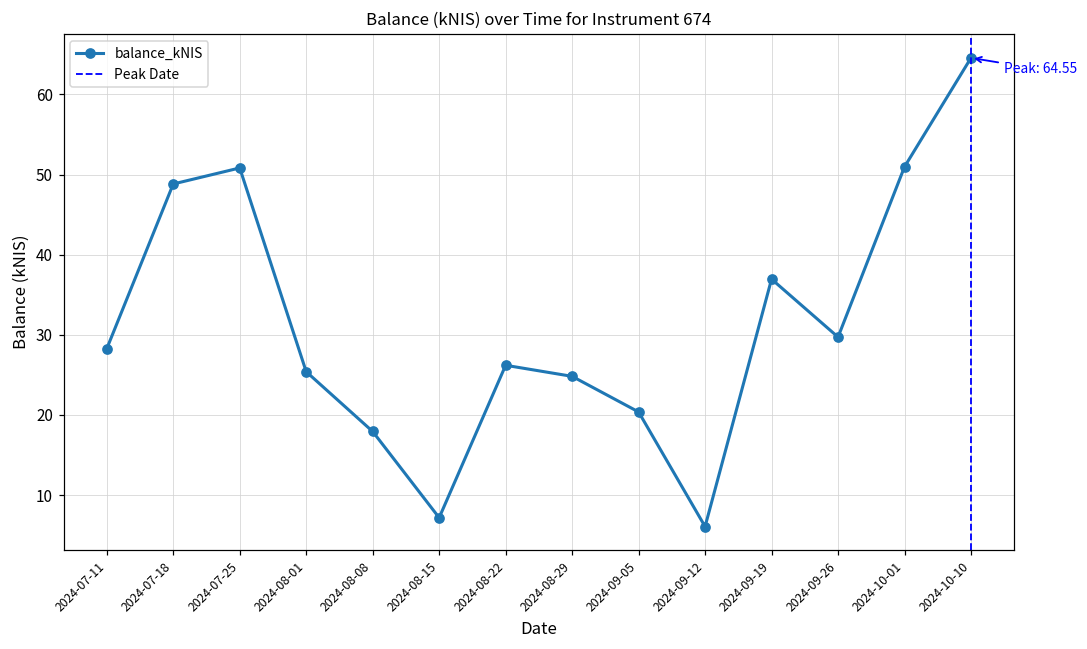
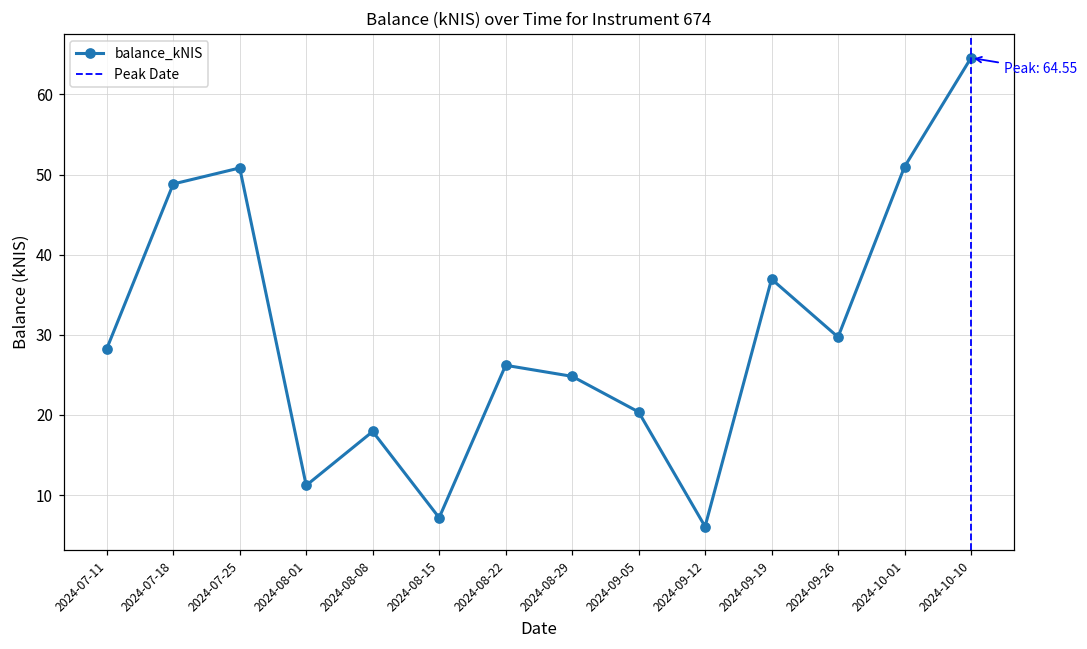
2024-08-01: 25 -> 11
